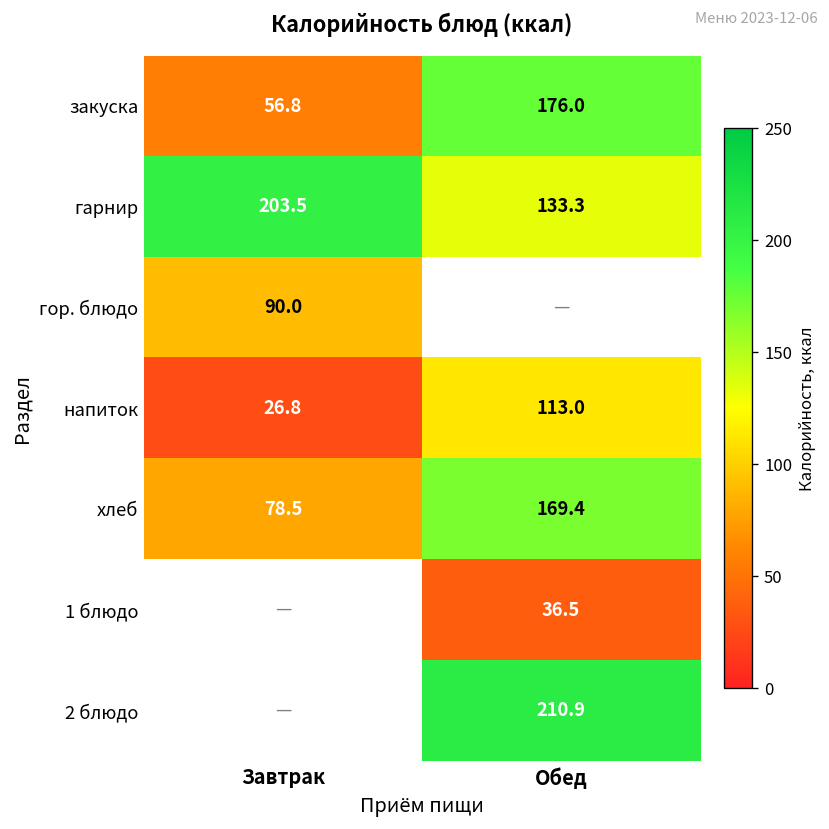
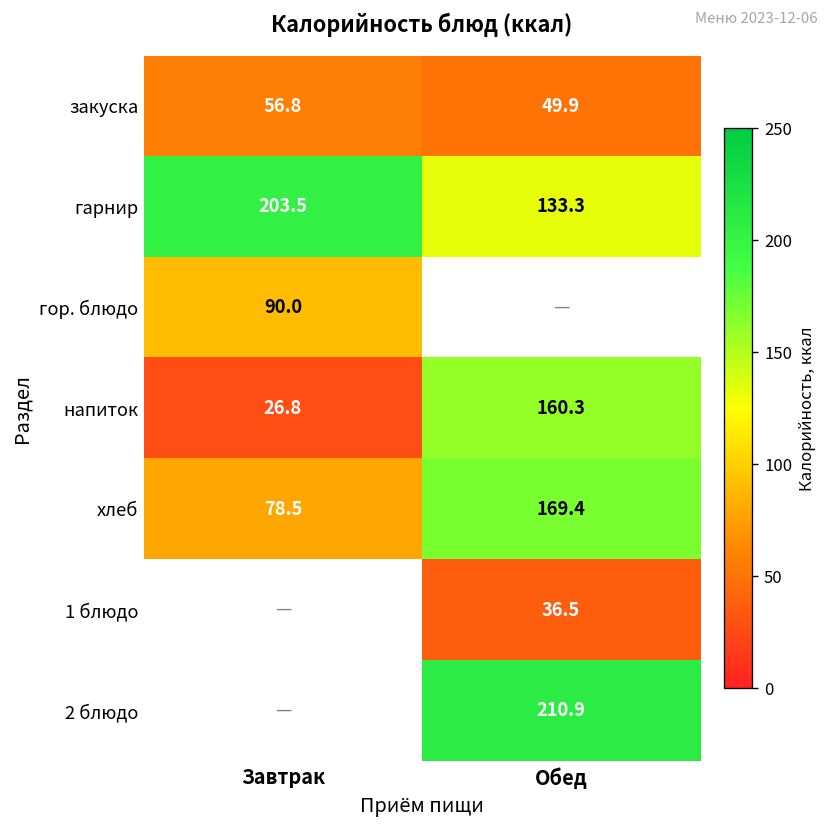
закуска, Обед: 176.0 -> 49.9
напиток, Обед: 113.0 -> 160.3
